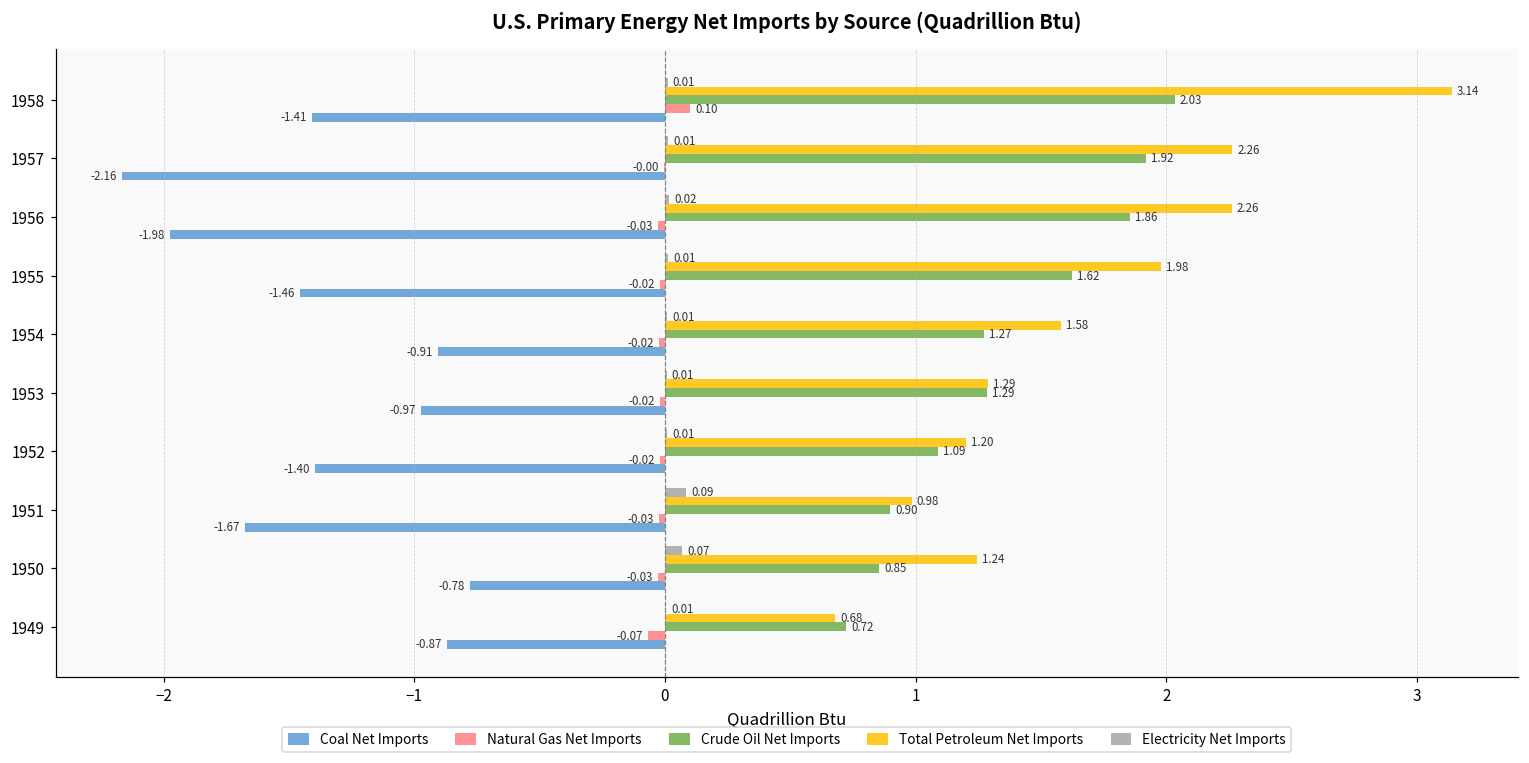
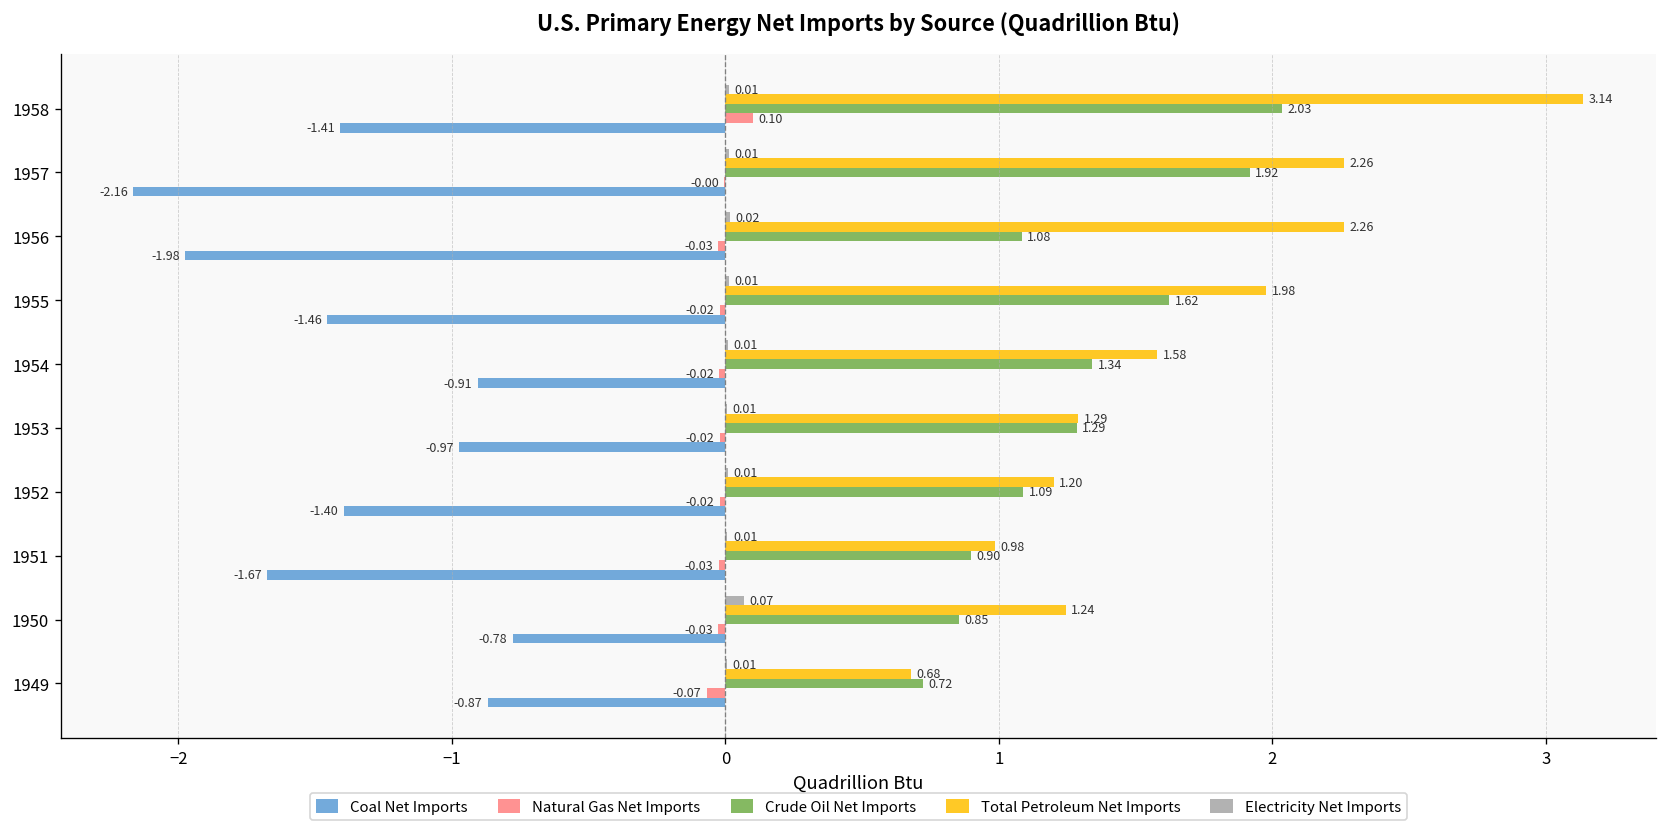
Crude Oil Net Imports, 1956: 1.86 -> 1.08
Crude Oil Net Imports, 1954: 1.27 -> 1.34
Electricity Net Imports, 1951: 0.09 -> 0.01
